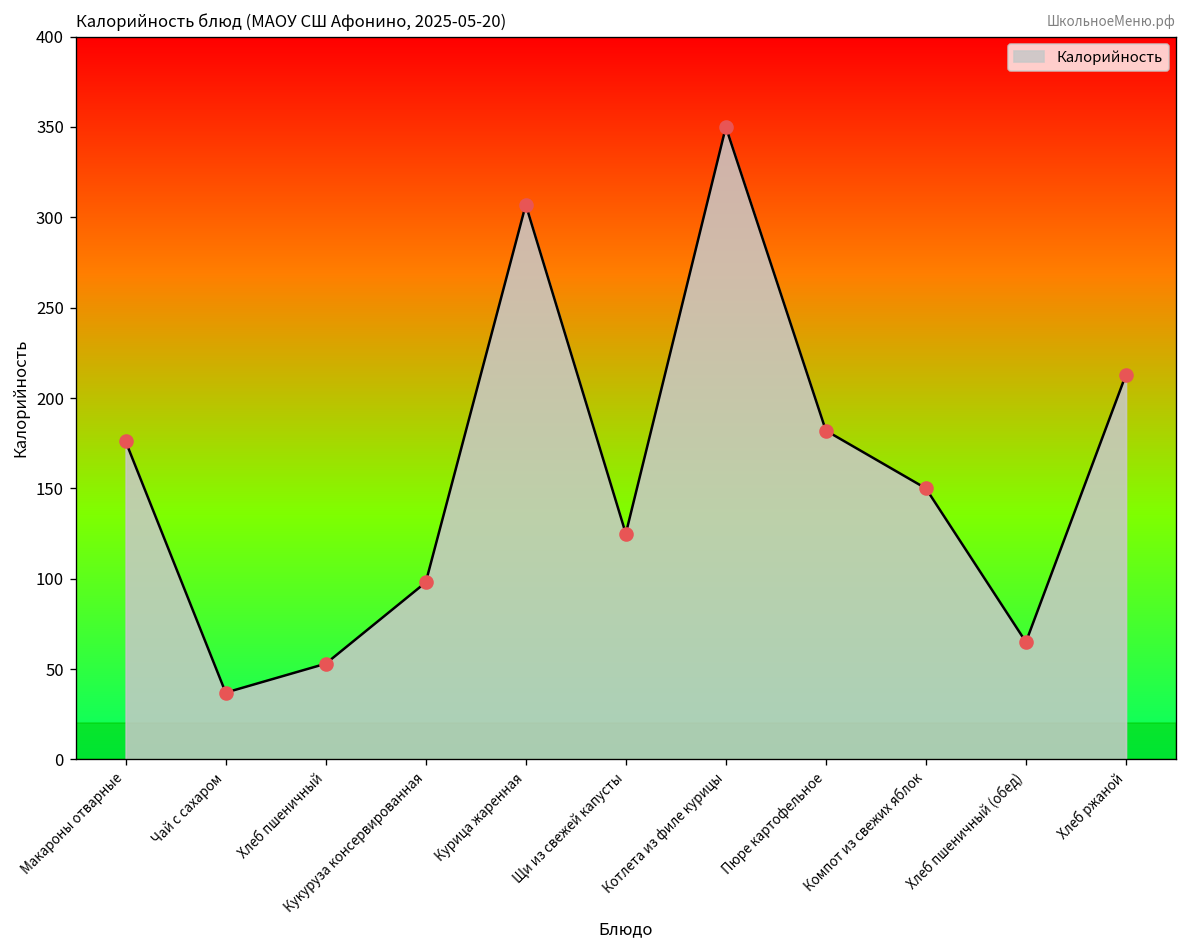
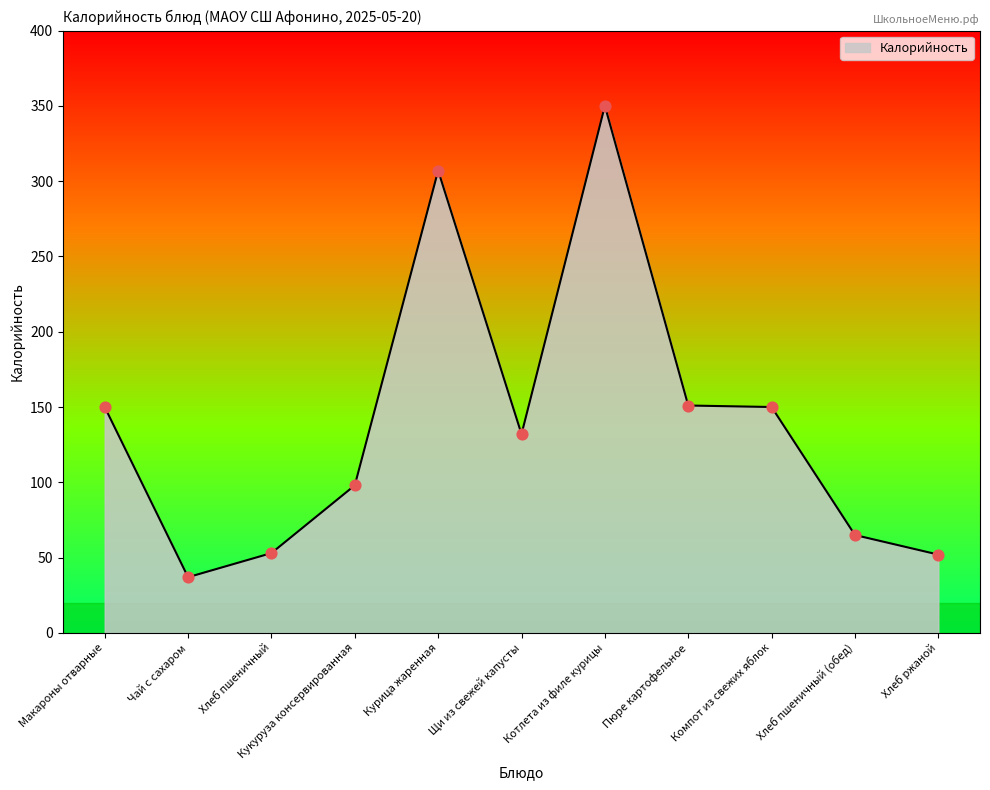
Макароны отварные: 176 -> 150
Щи из свежей капусты: 125 -> 132
Пюре картофельное: 182 -> 151
Хлеб ржаной: 213 -> 52
